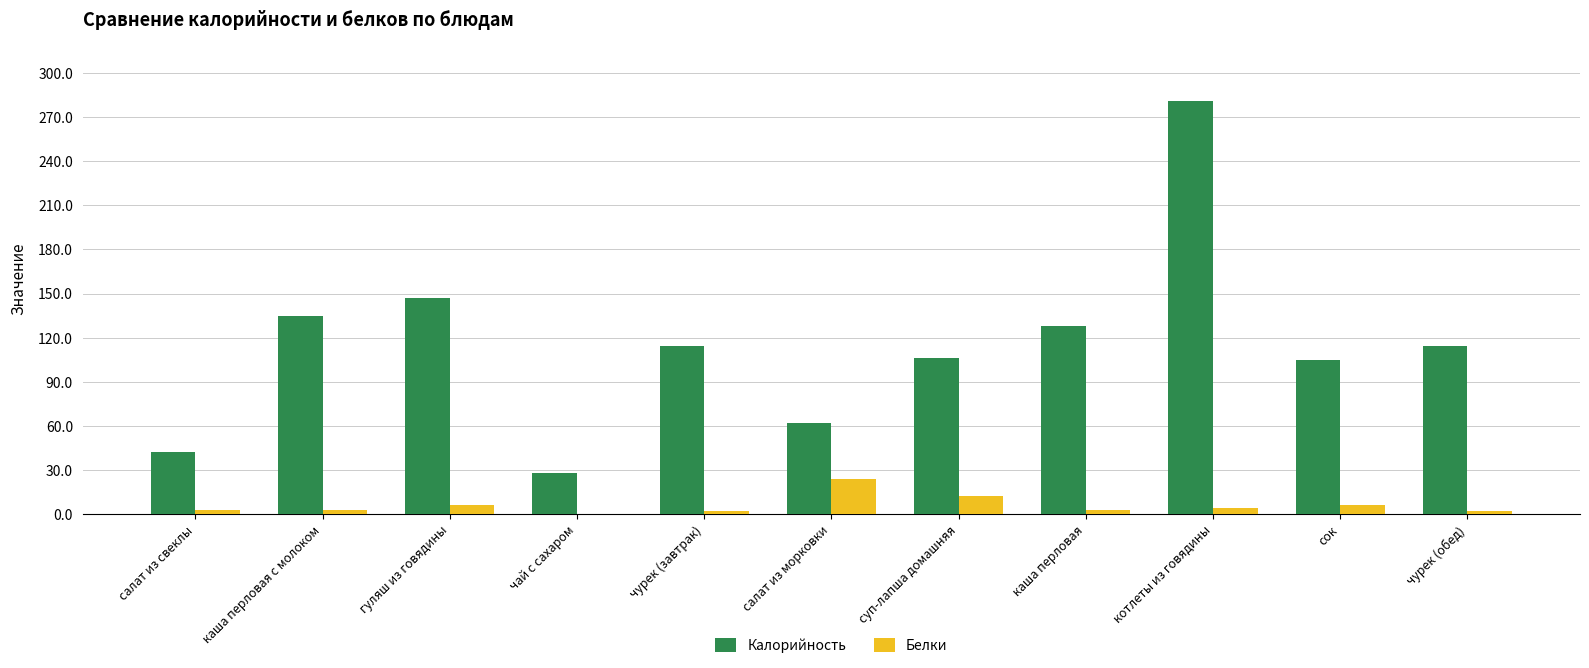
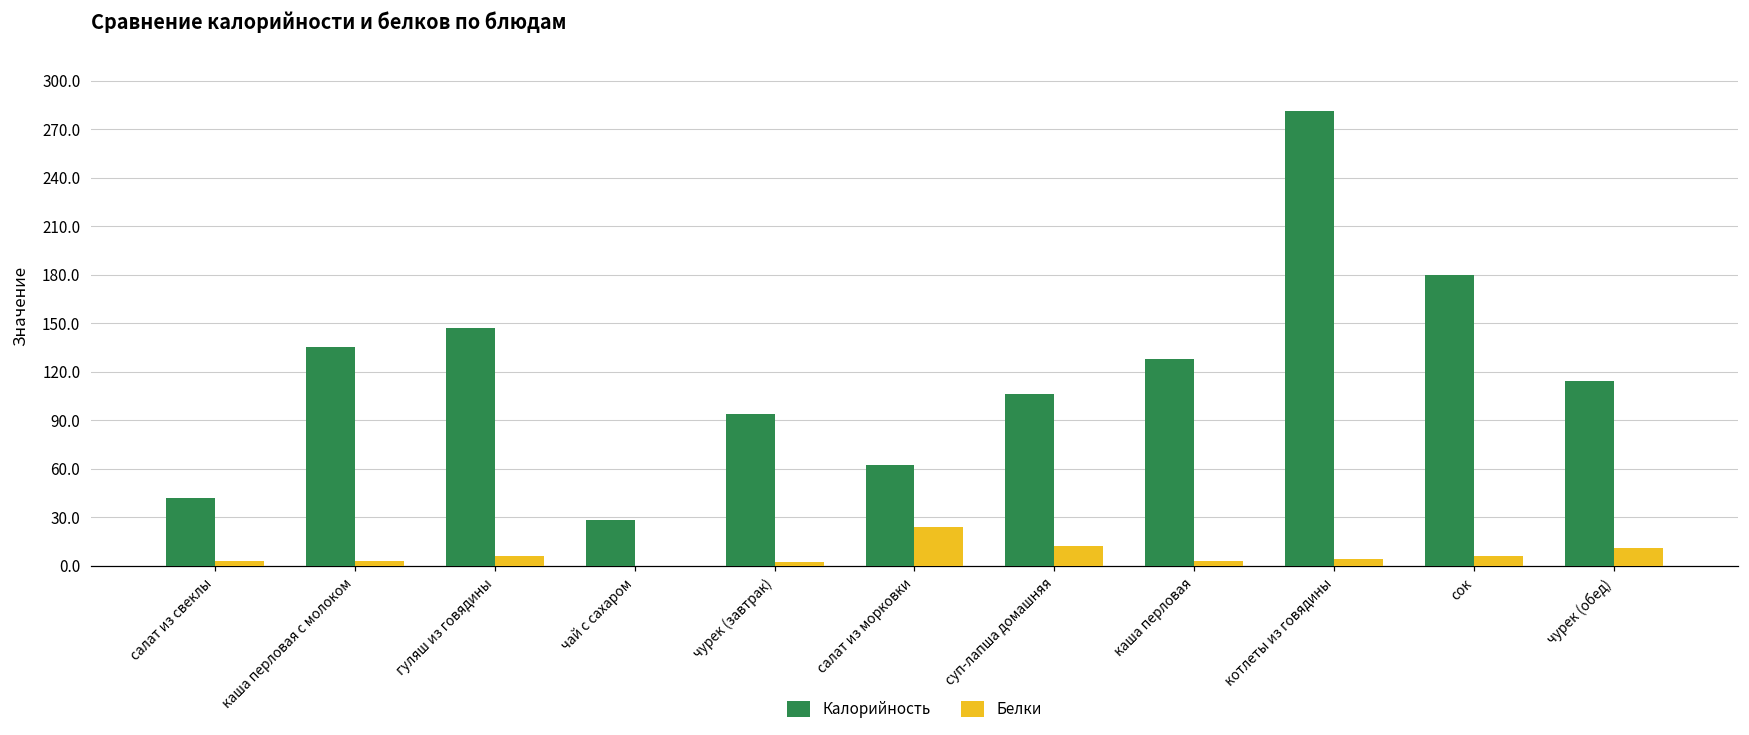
Калорийность, чурек (завтрак): 114 -> 94
Калорийность, сок: 105 -> 180
Белки, чурек (обед): 2 -> 11
